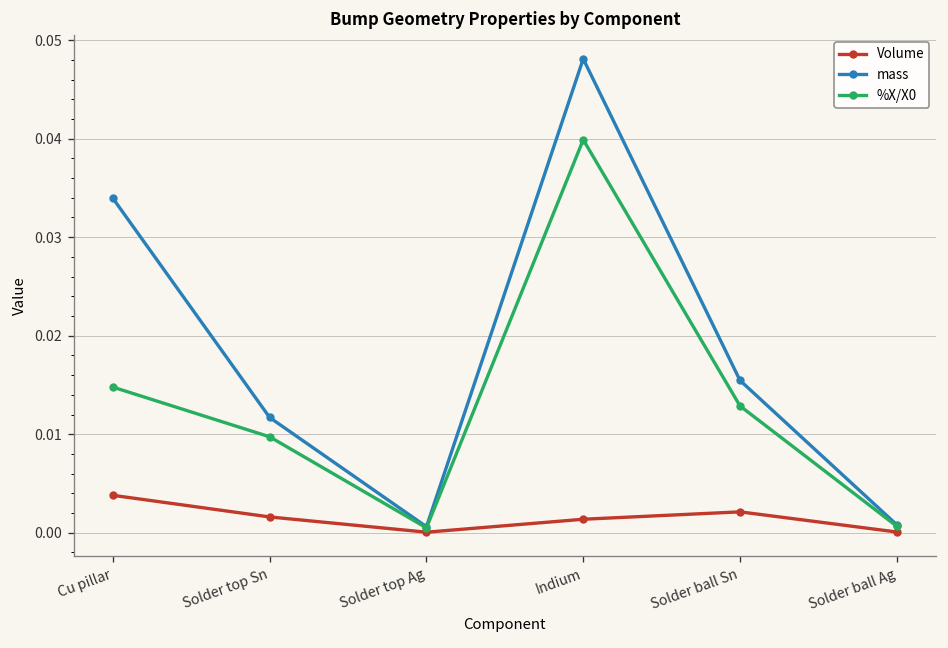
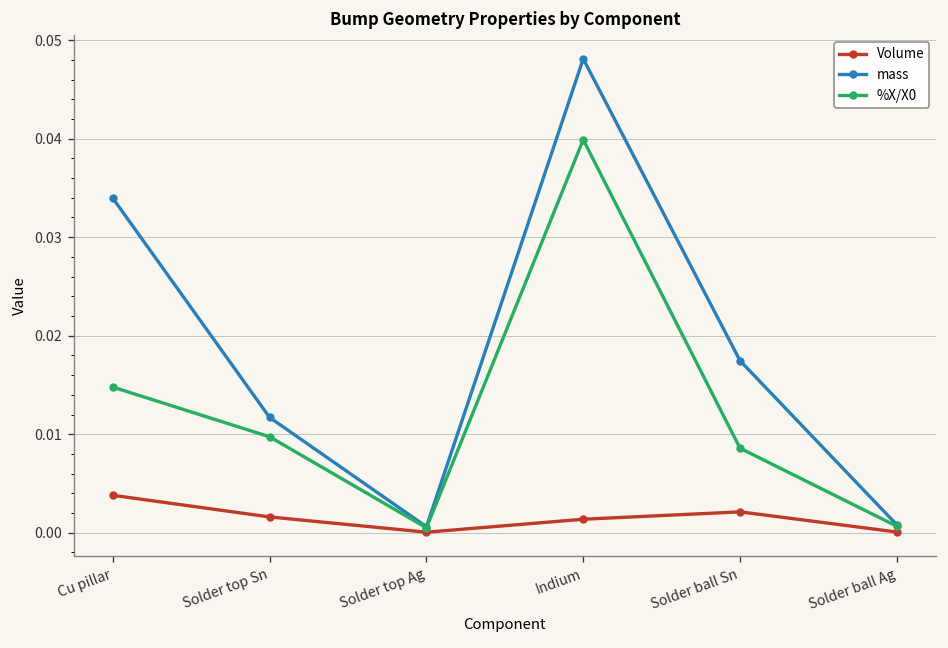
mass, Solder ball Sn: 0.015 -> 0.017
%X/X0, Solder ball Sn: 0.013 -> 0.009
